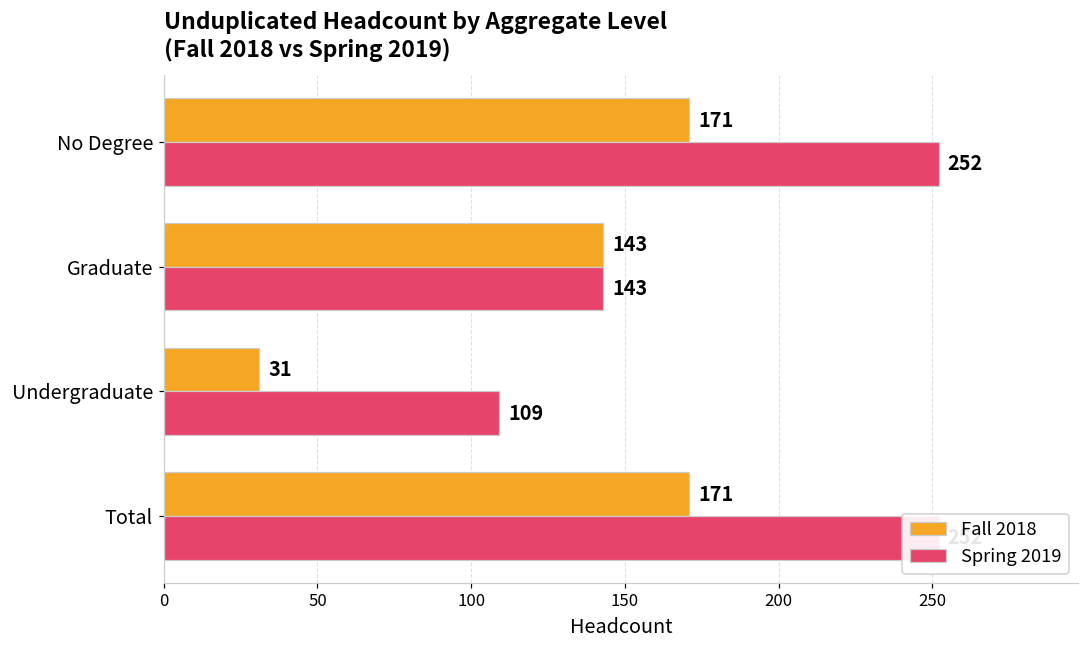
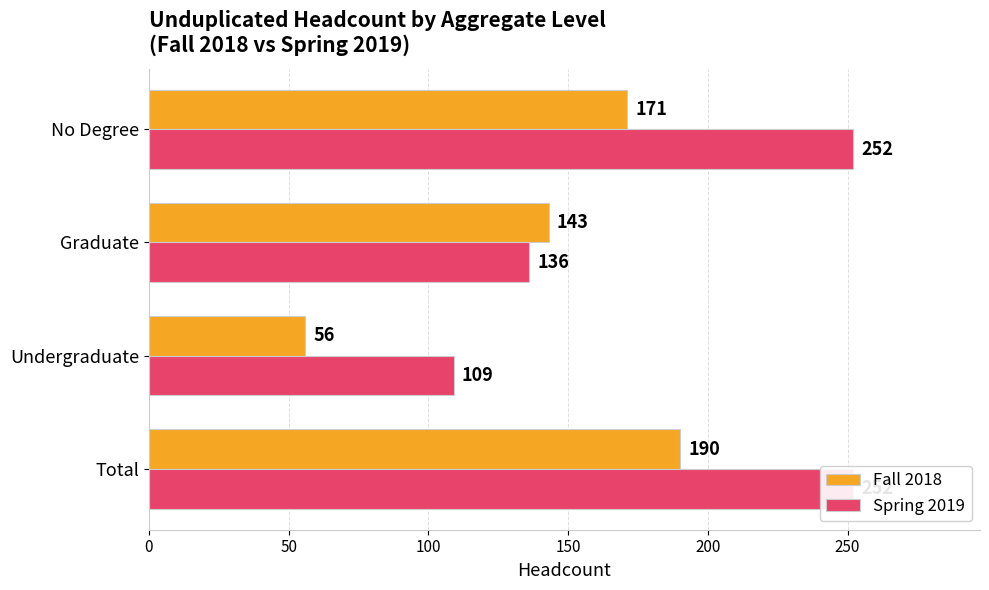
Spring 2019, Graduate: 143 -> 136
Fall 2018, Undergraduate: 31 -> 56
Fall 2018, Total: 171 -> 190
